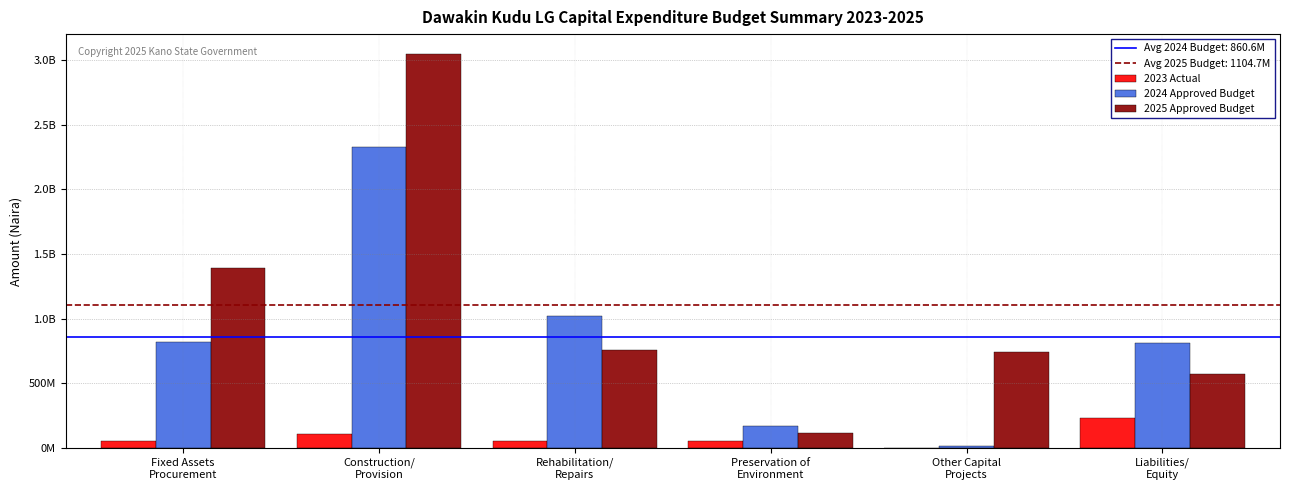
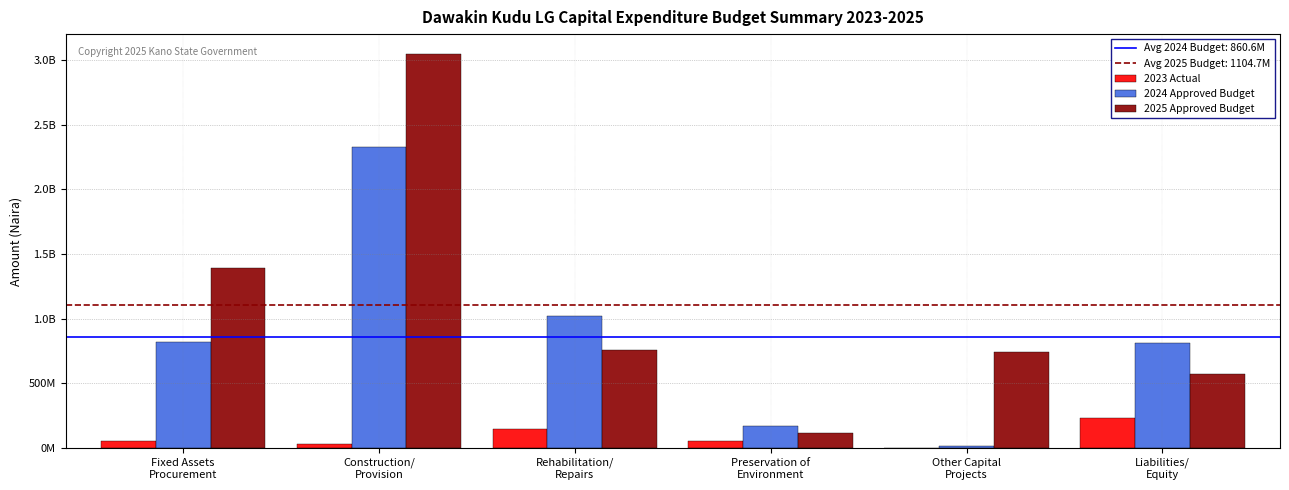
2023 Actual, Construction/ Provision: 110000000 -> 30000000
2023 Actual, Rehabilitation/ Repairs: 50000000 -> 150000000
